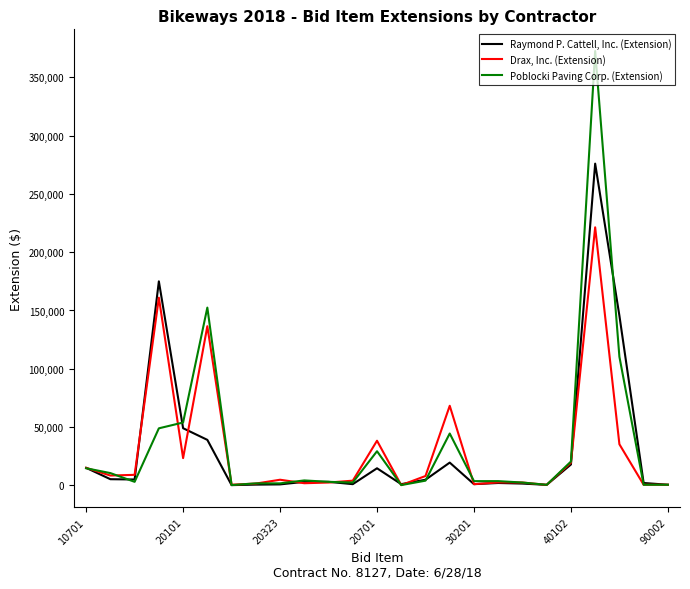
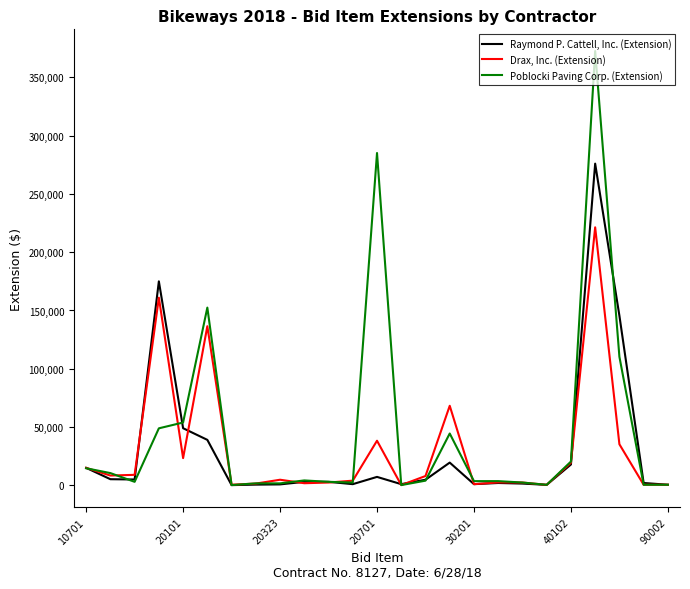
Raymond P. Cattell, Inc. (Extension), 20701: 15,000 -> 7,000
Poblocki Paving Corp. (Extension), 20701: 29,000 -> 285,000
